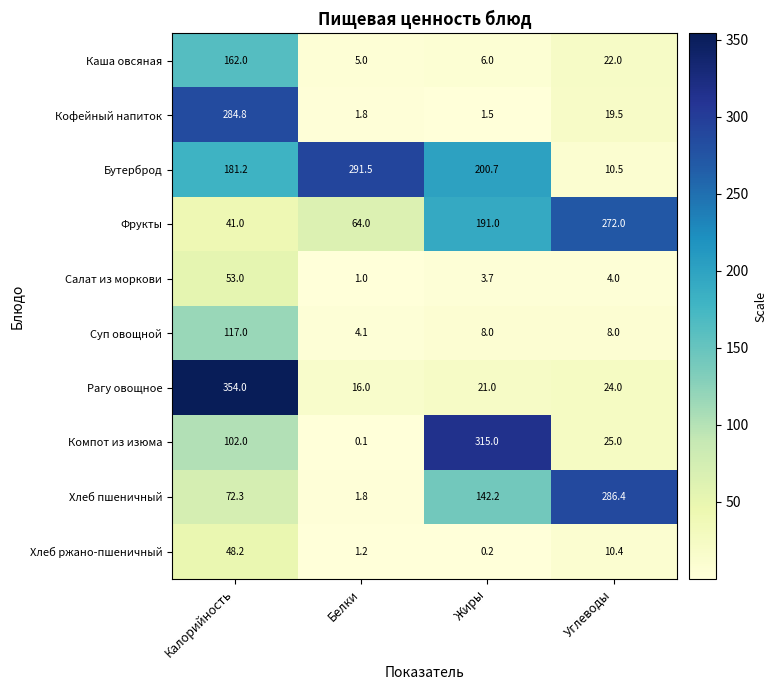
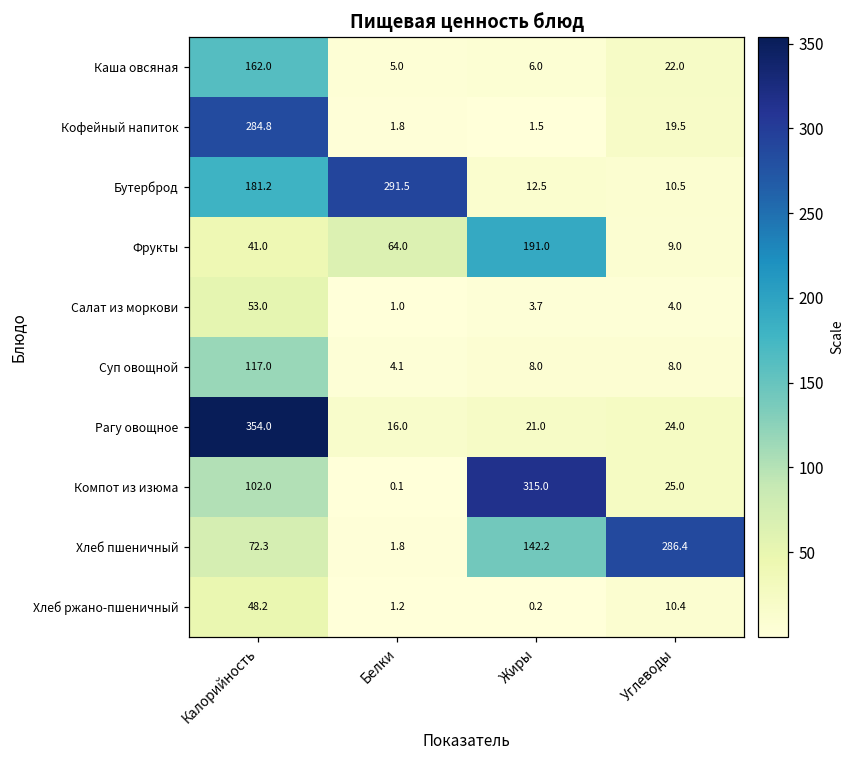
Бутерброд, Жиры: 200.7 -> 12.5
Фрукты, Углеводы: 272.0 -> 9.0
